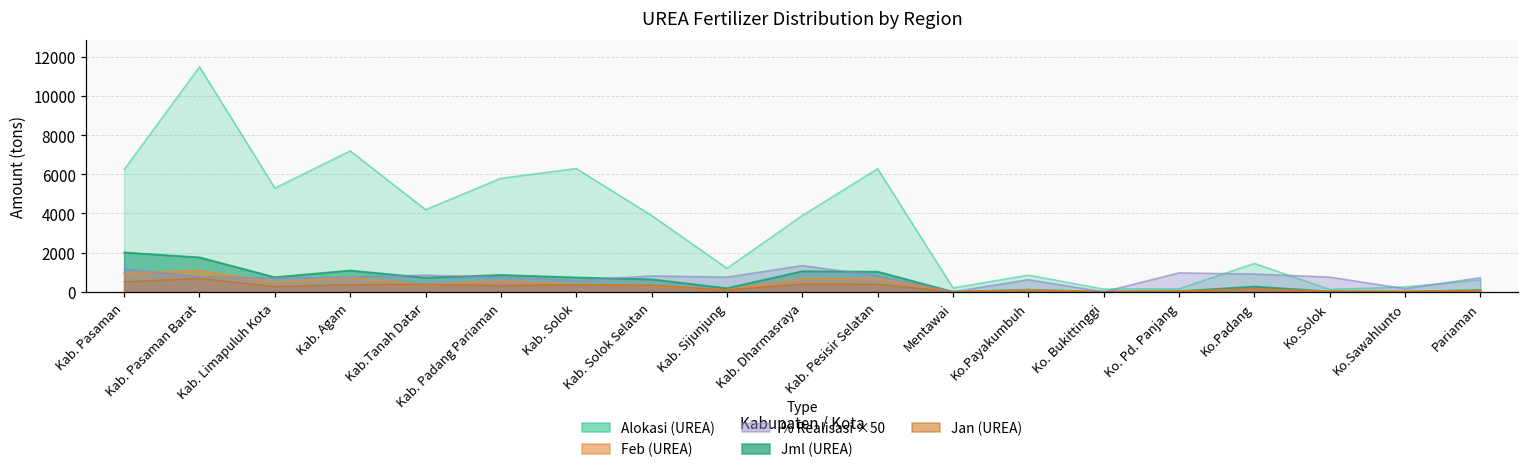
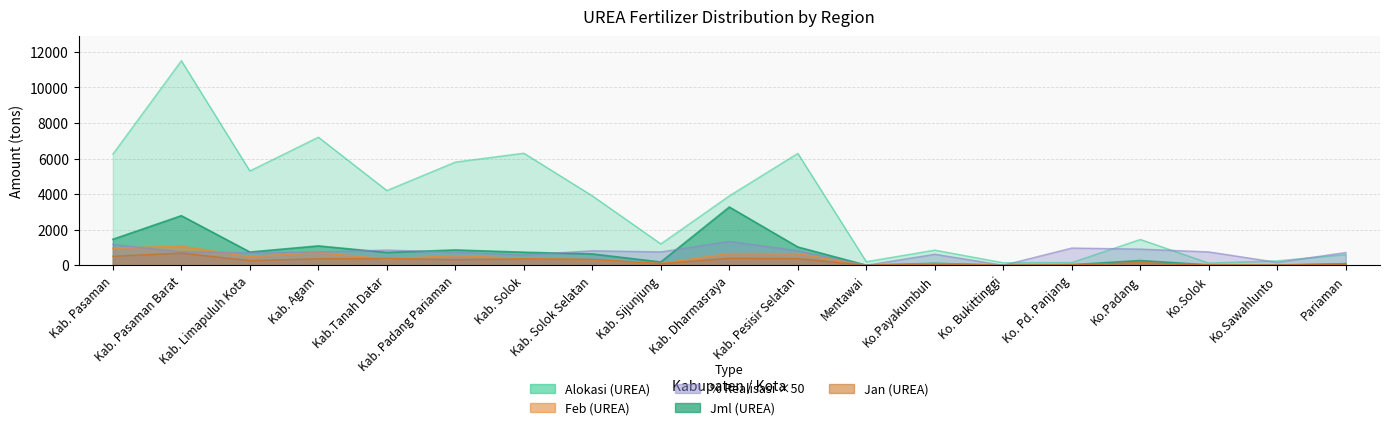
Jml (UREA), Kab. Pasaman: 2000 -> 1500
Jml (UREA), Kab. Pasaman Barat: 1800 -> 2800
Jml (UREA), Kab. Dharmasraya: 1000 -> 3300
